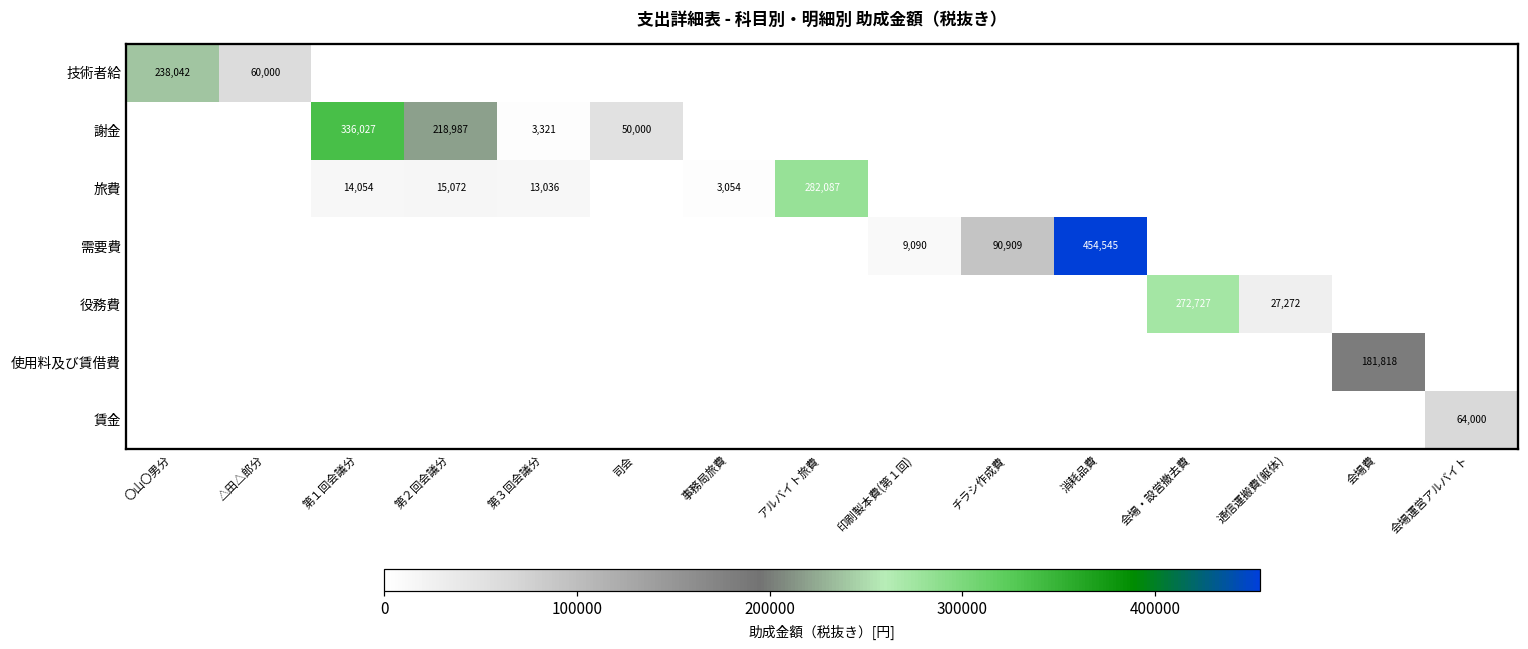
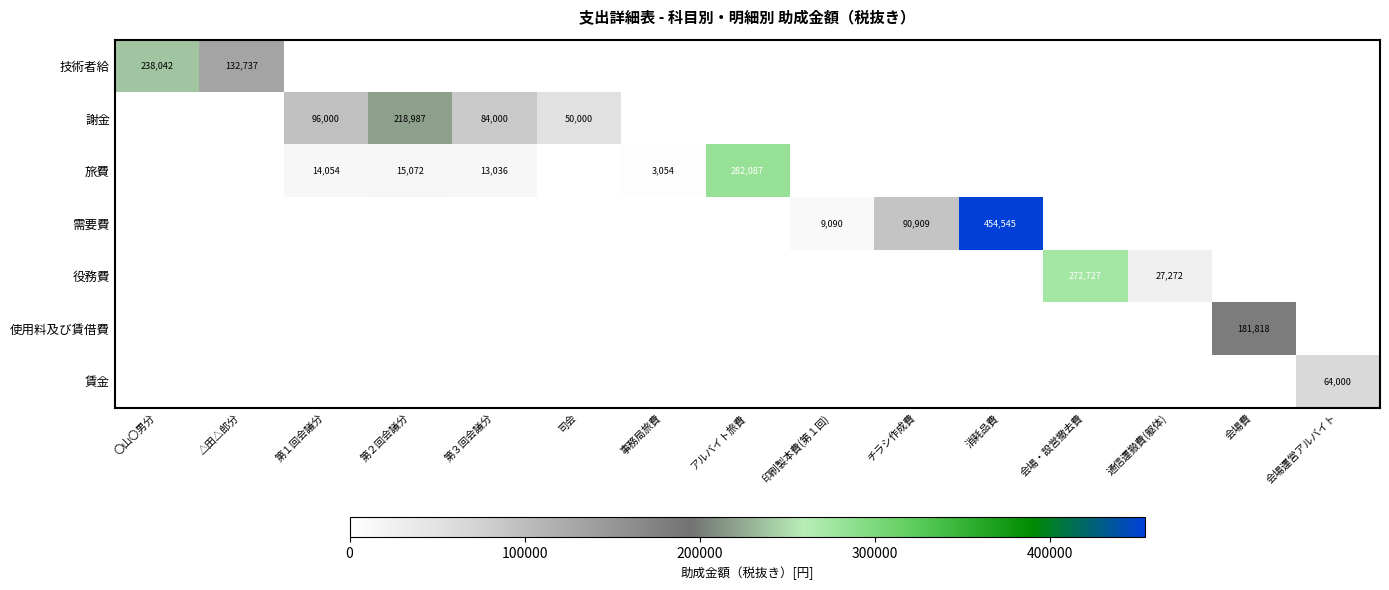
技術者給, △田△郎分: 60,000 -> 132,737
謝金, 第１回会議分: 336,027 -> 96,000
謝金, 第３回会議分: 3,321 -> 84,000
